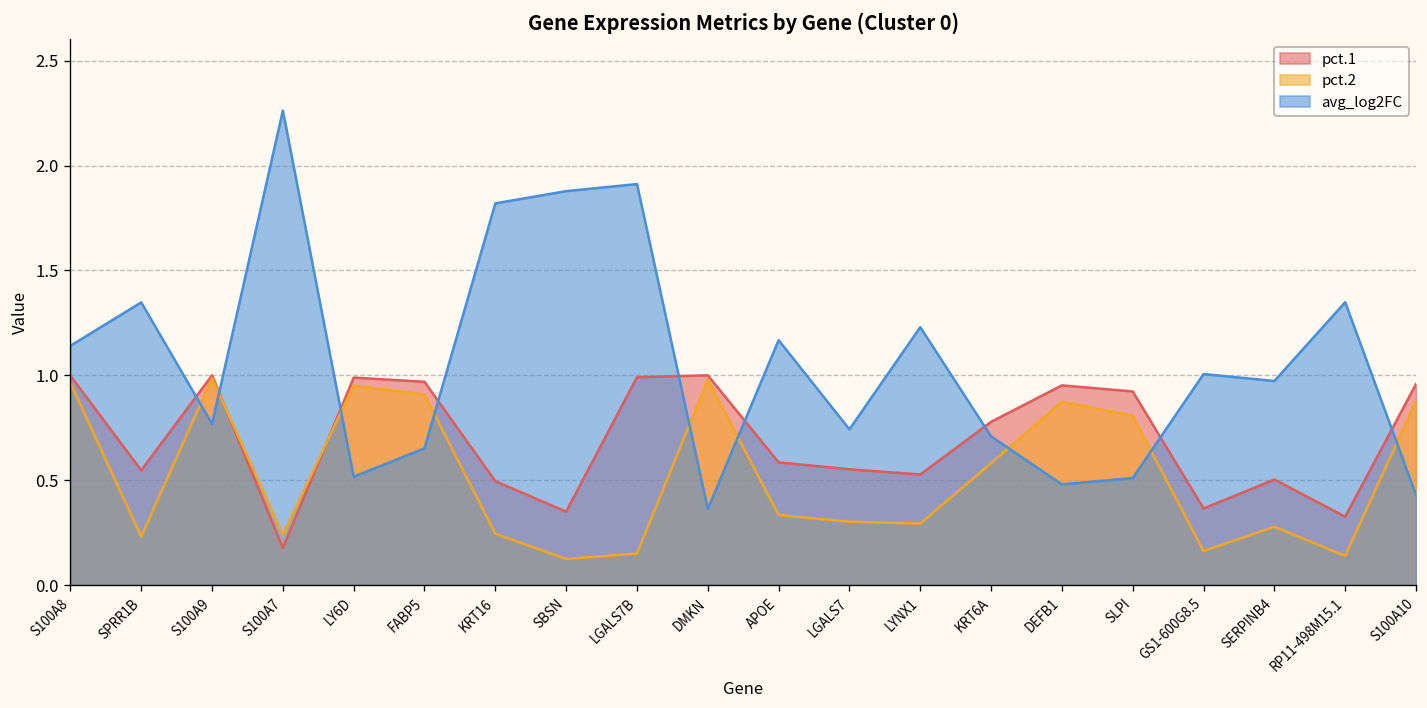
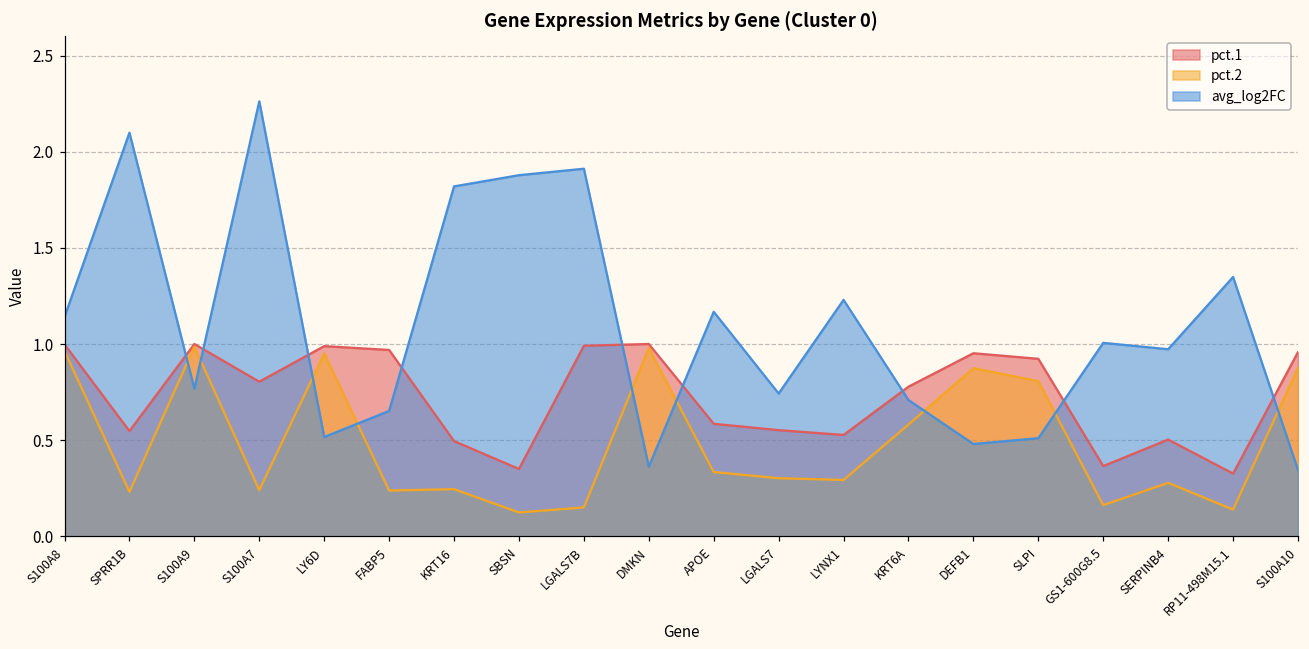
avg_log2FC, SPRR1B: 1.35 -> 2.10
pct.1, S100A7: 0.18 -> 0.80
pct.2, FABP5: 0.91 -> 0.24
avg_log2FC, S100A10: 0.43 -> 0.34
